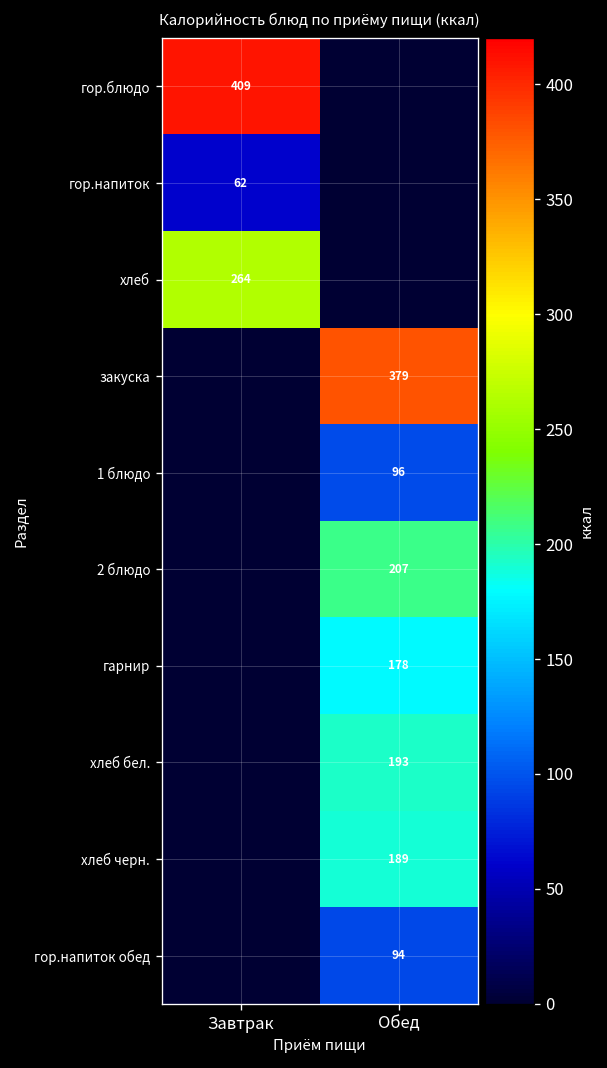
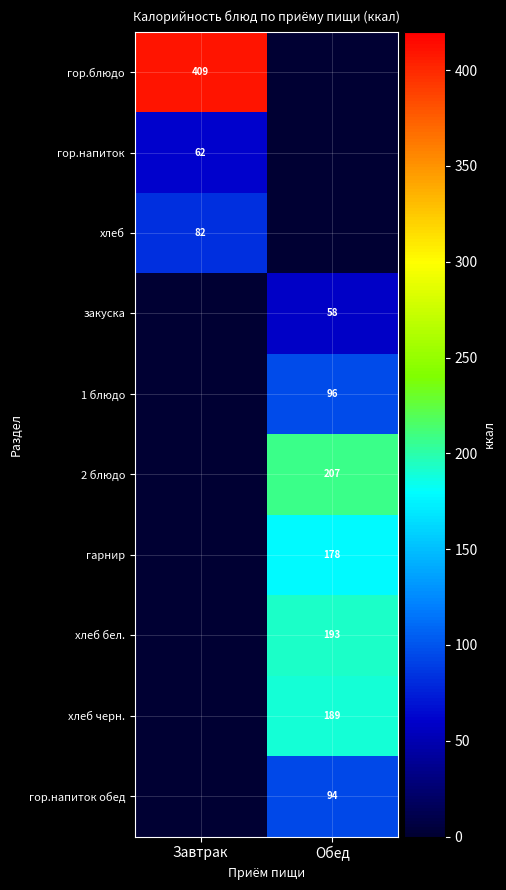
хлеб, Завтрак: 264 -> 82
закуска, Обед: 379 -> 58
